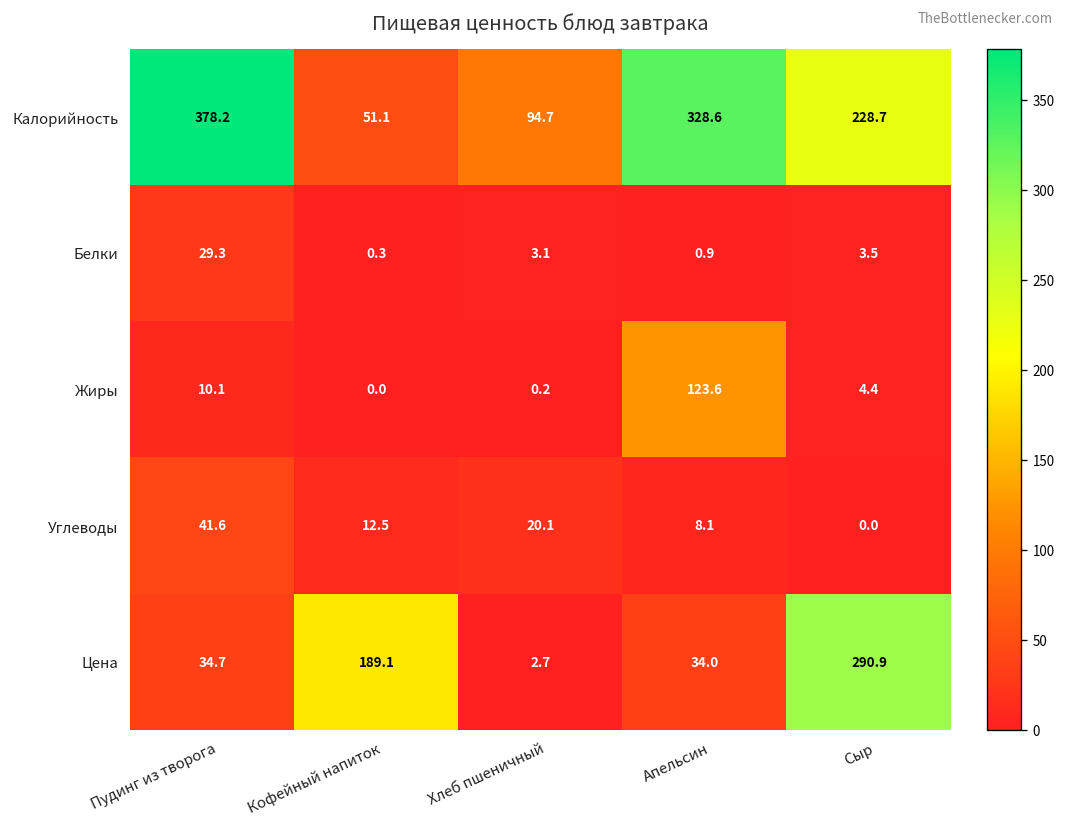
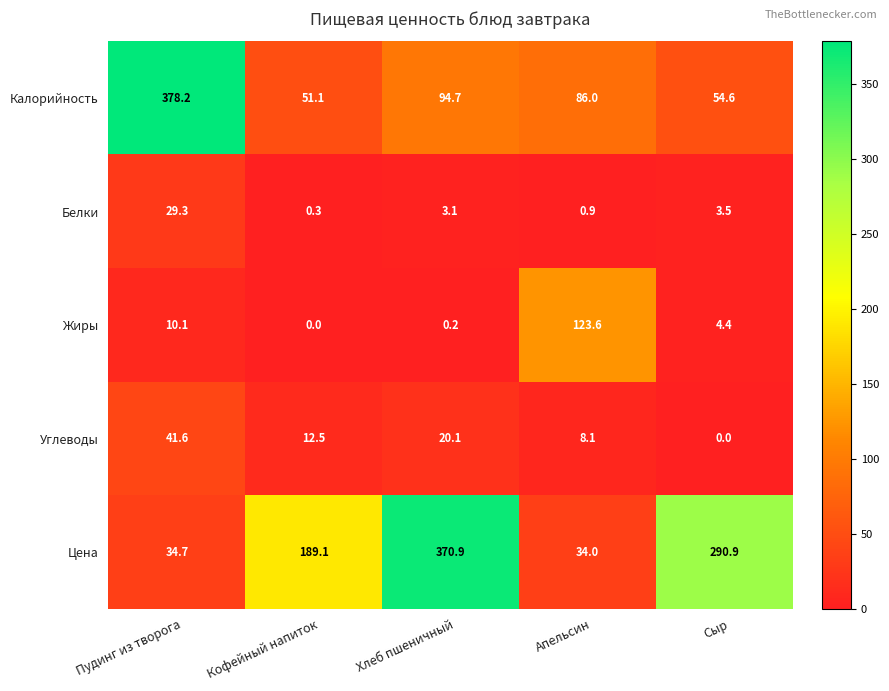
Калорийность, Апельсин: 328.6 -> 86.0
Калорийность, Сыр: 228.7 -> 54.6
Цена, Хлеб пшеничный: 2.7 -> 370.9
